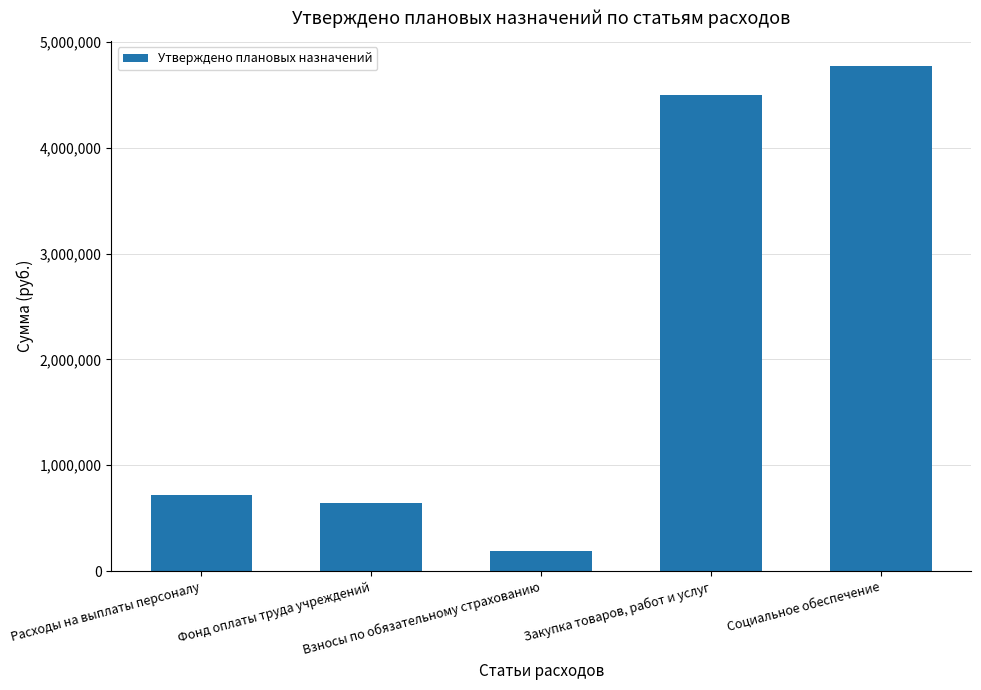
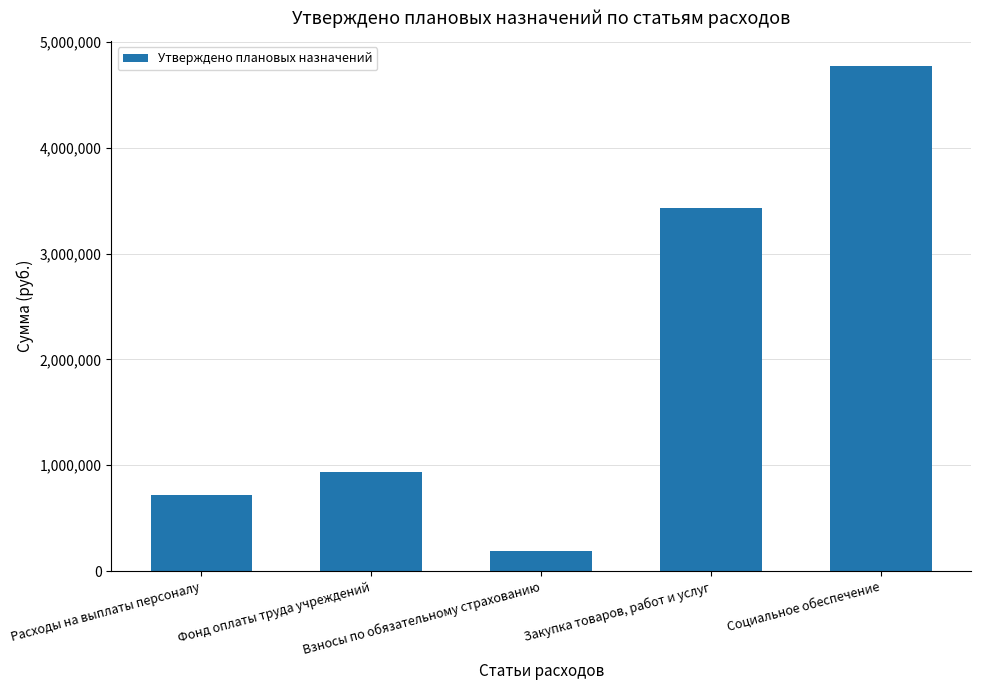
Фонд оплаты труда учреждений: 640,000 -> 940,000
Закупка товаров, работ и услуг: 4,500,000 -> 3,430,000
